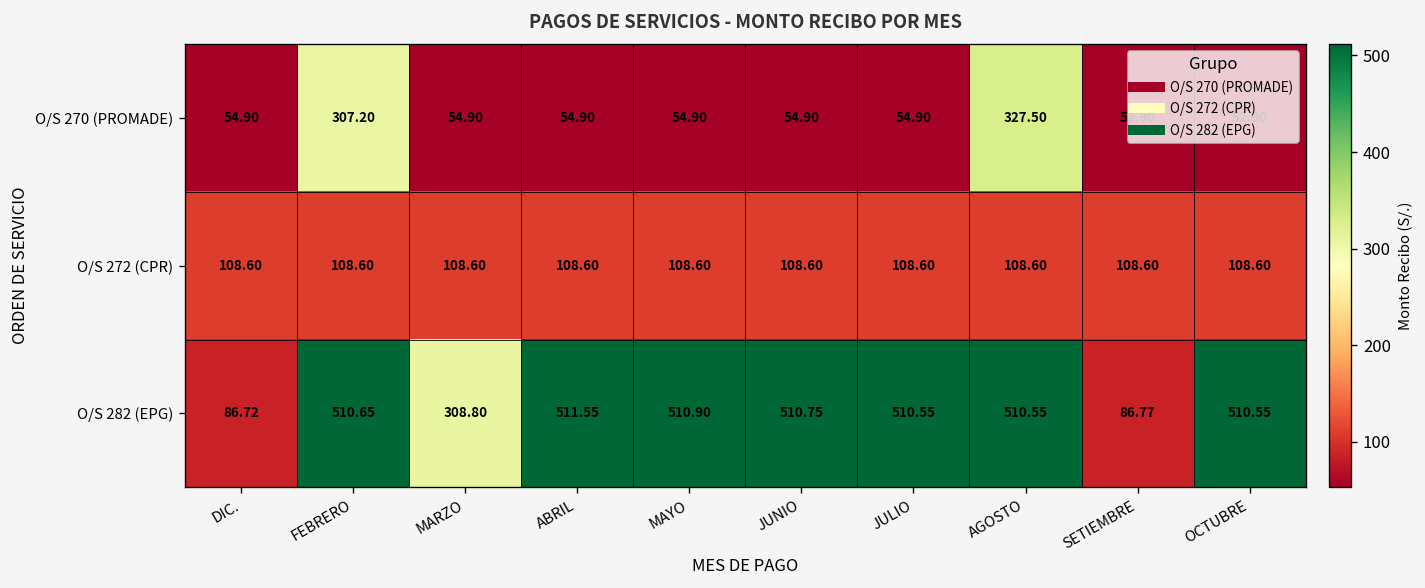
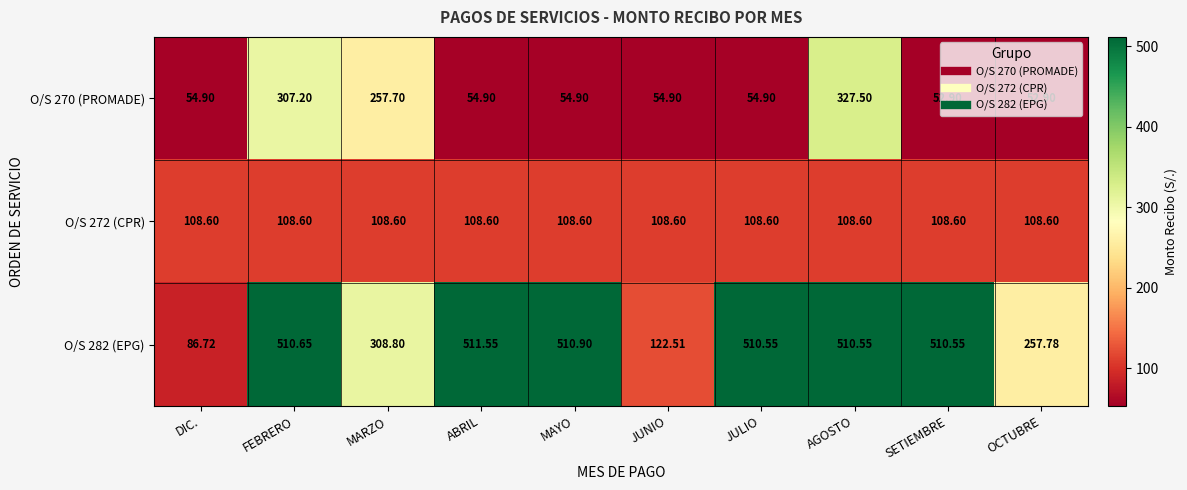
O/S 270 (PROMADE), MARZO: 54.90 -> 257.70
O/S 282 (EPG), JUNIO: 510.75 -> 122.51
O/S 282 (EPG), SETIEMBRE: 86.77 -> 510.55
O/S 282 (EPG), OCTUBRE: 510.55 -> 257.78
